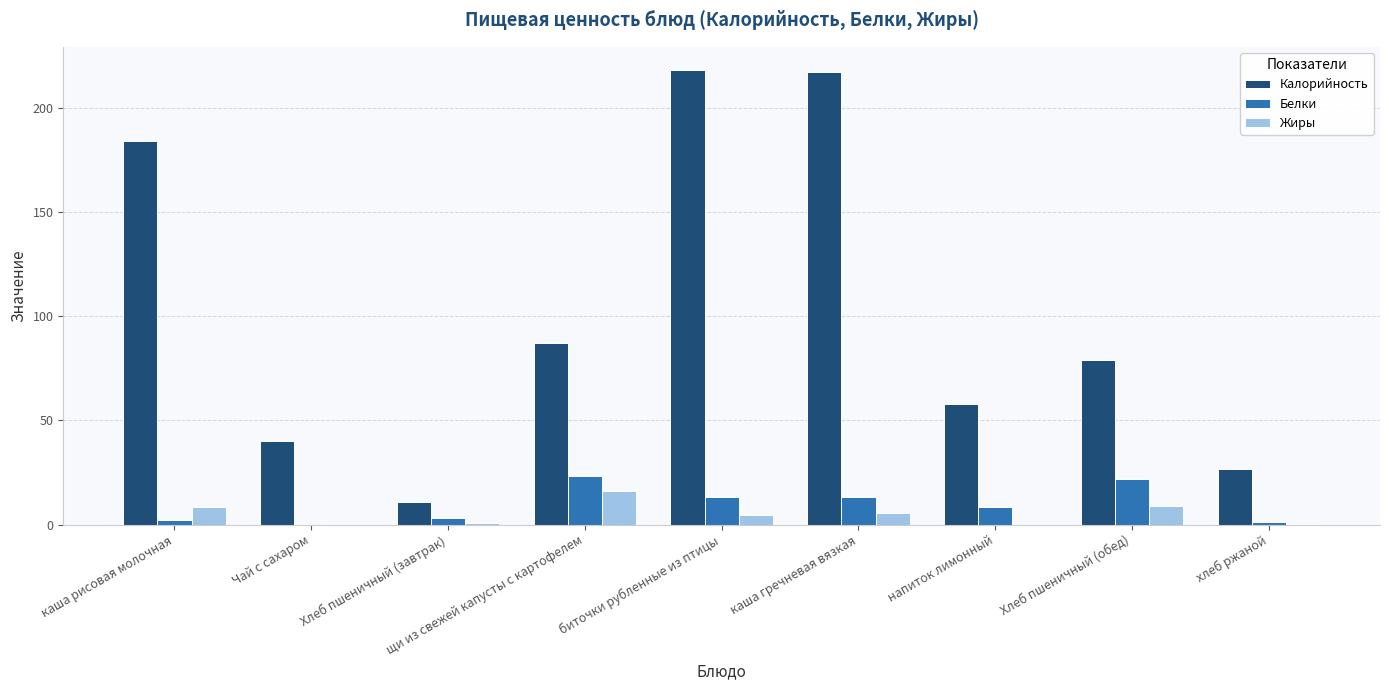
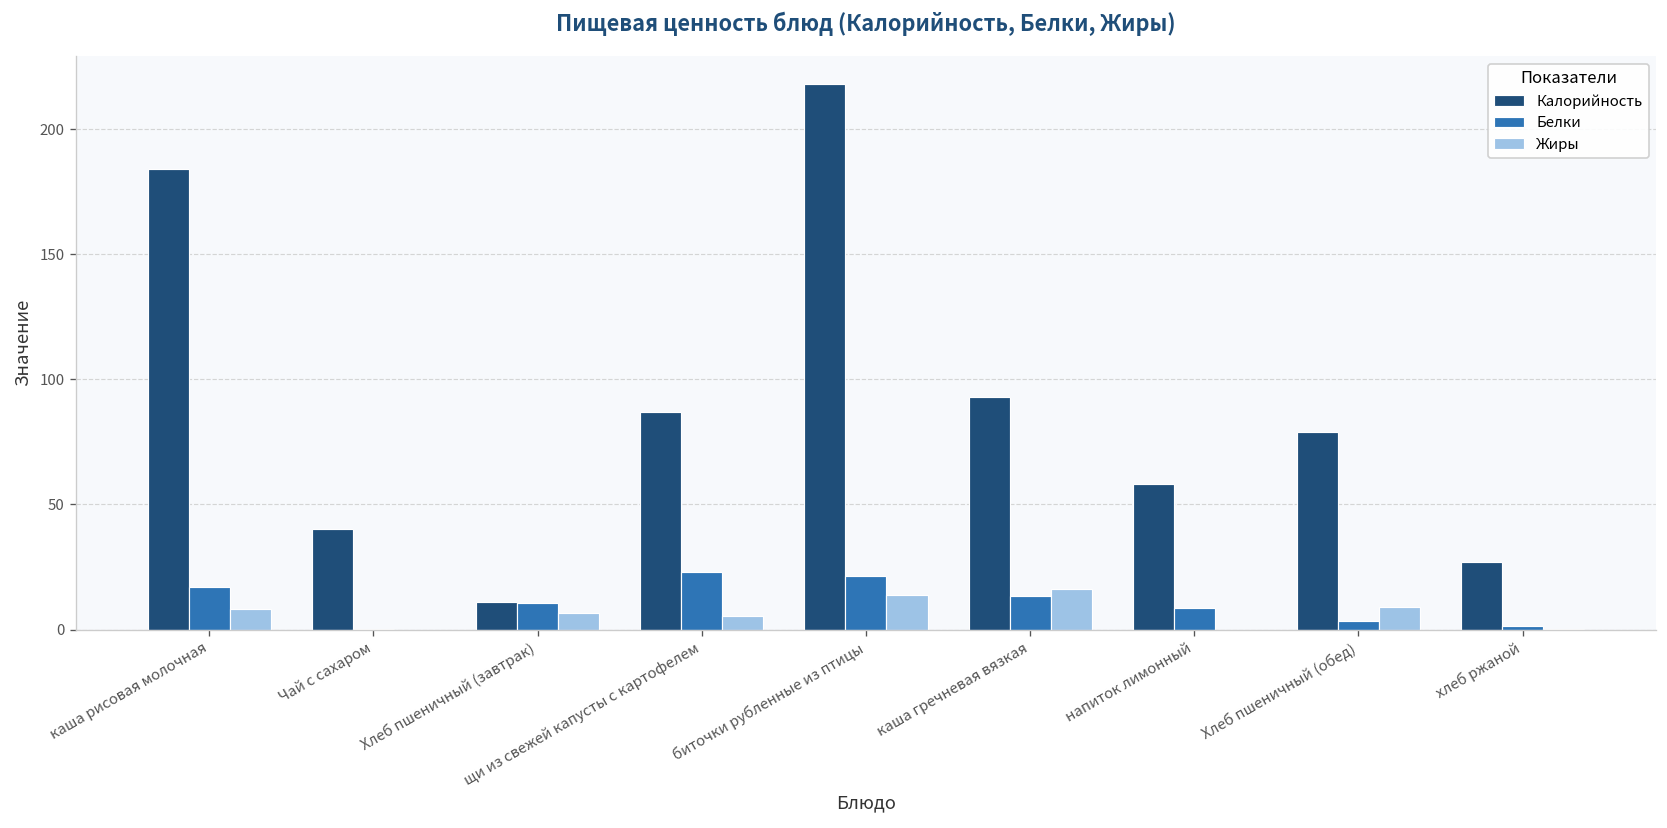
Белки, каша рисовая молочная: 2 -> 17
Белки, Хлеб пшеничный (завтрак): 3 -> 10
Жиры, Хлеб пшеничный (завтрак): 1 -> 7
Жиры, щи из свежей капусты с картофелем: 16 -> 5
Белки, биточки рубленные из птицы: 13 -> 21
Жиры, биточки рубленные из птицы: 5 -> 14
Калорийность, каша гречневая вязкая: 217 -> 93
Жиры, каша гречневая вязкая: 5 -> 16
Белки, Хлеб пшеничный (обед): 22 -> 3
